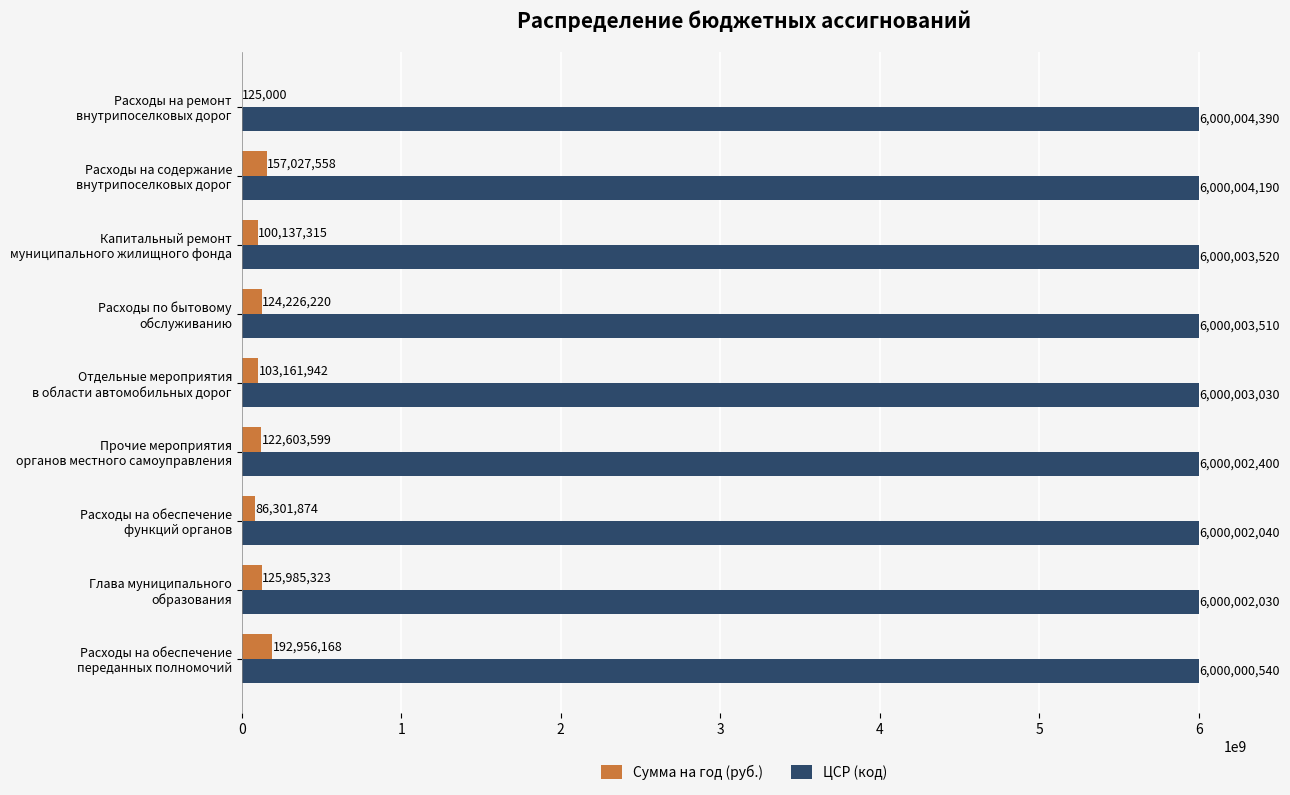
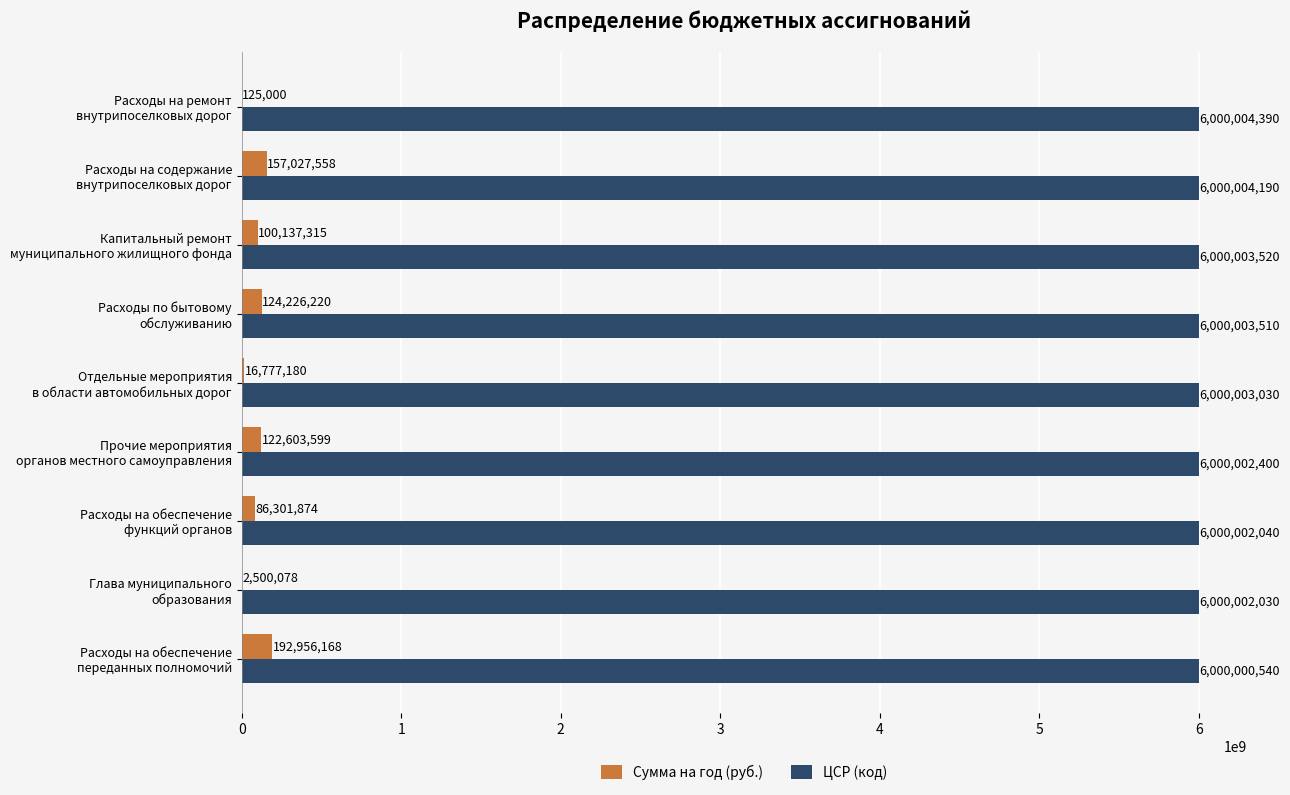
Сумма на год (руб.), Отдельные мероприятия в области автомобильных дорог: 103,161,942 -> 16,777,180
Сумма на год (руб.), Глава муниципального образования: 125,985,323 -> 2,500,078
